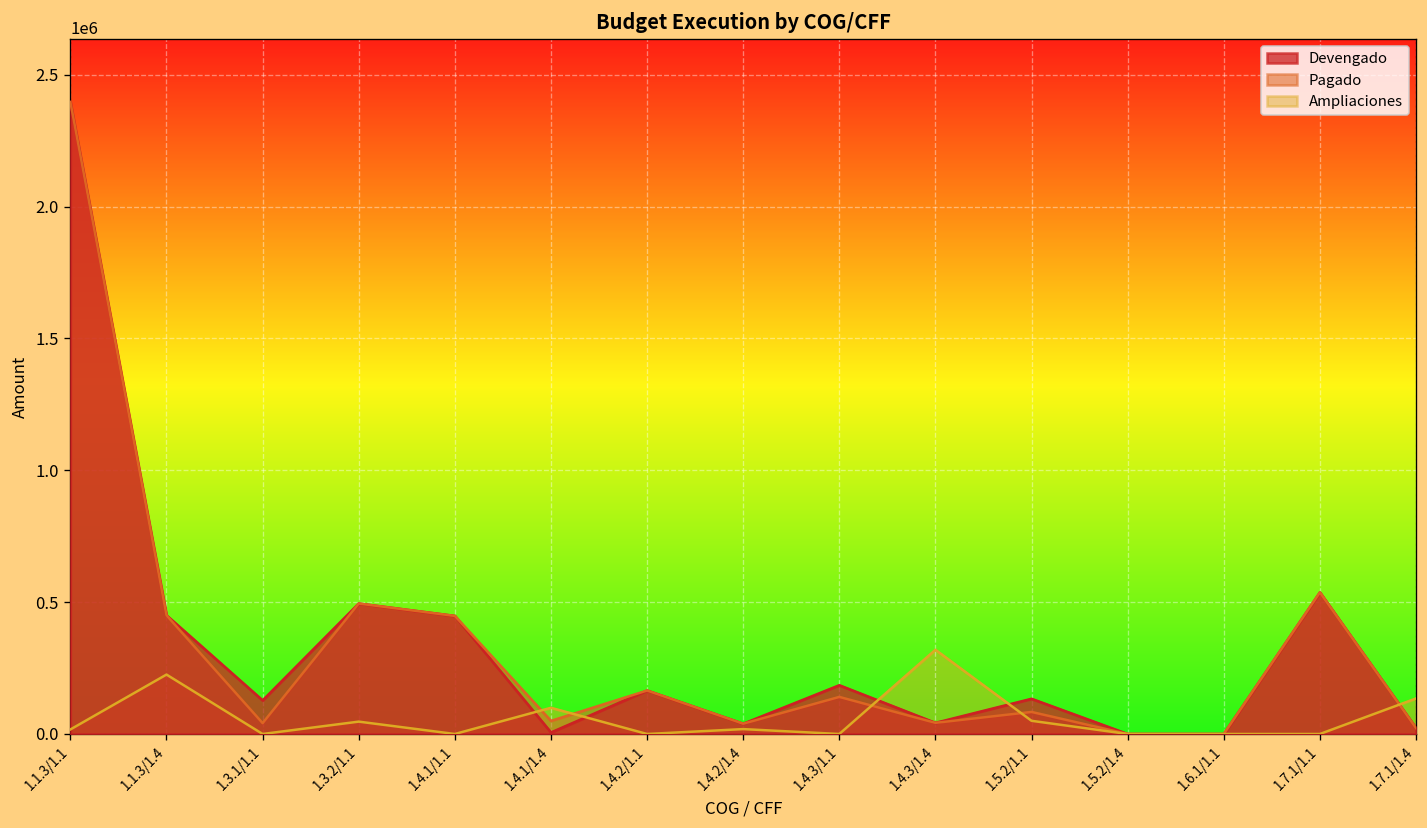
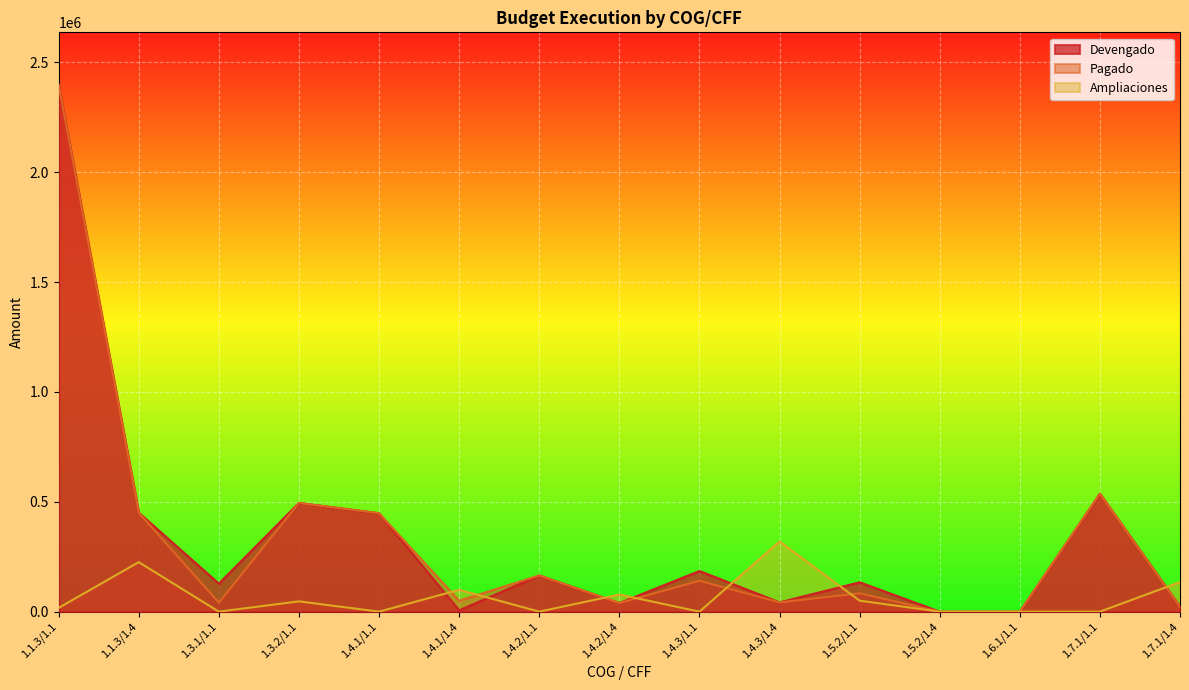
Ampliaciones, 1.4.2/1.4: 20000 -> 80000
